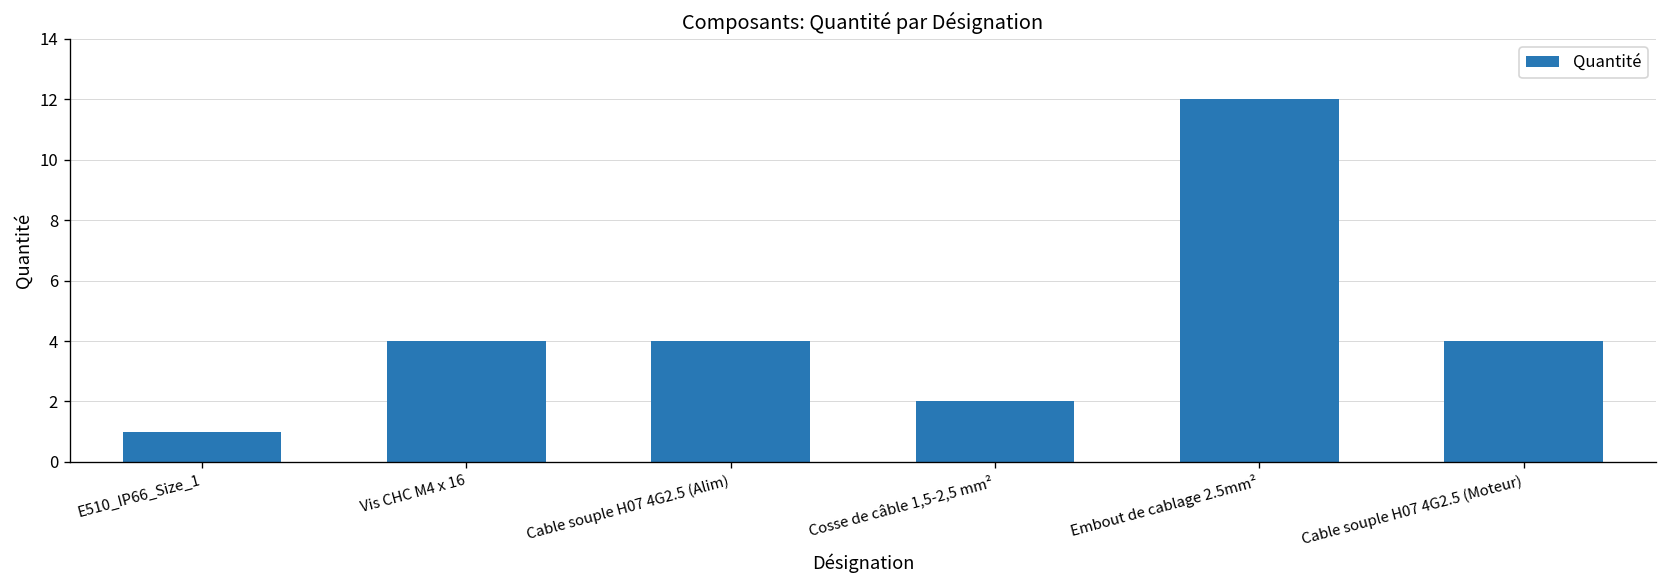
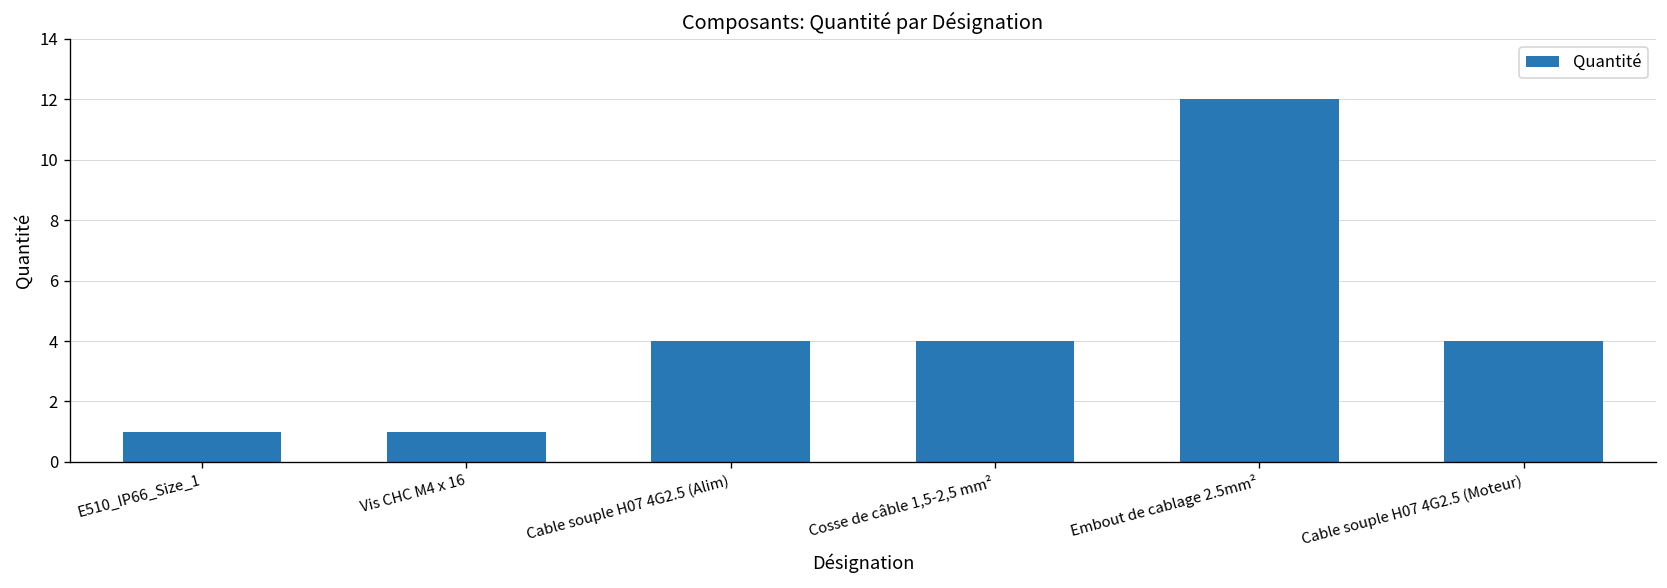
Vis CHC M4 x 16: 4 -> 1
Cosse de câble 1,5-2,5 mm²: 2 -> 4
